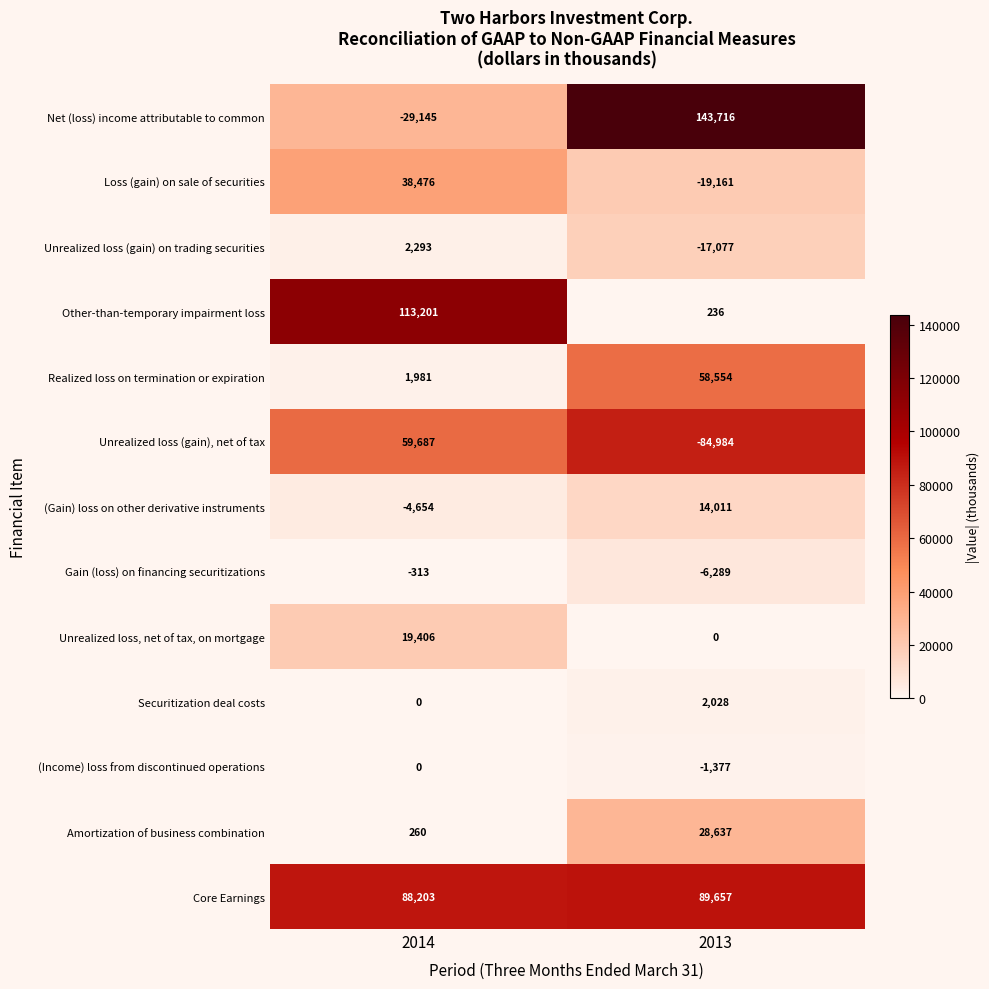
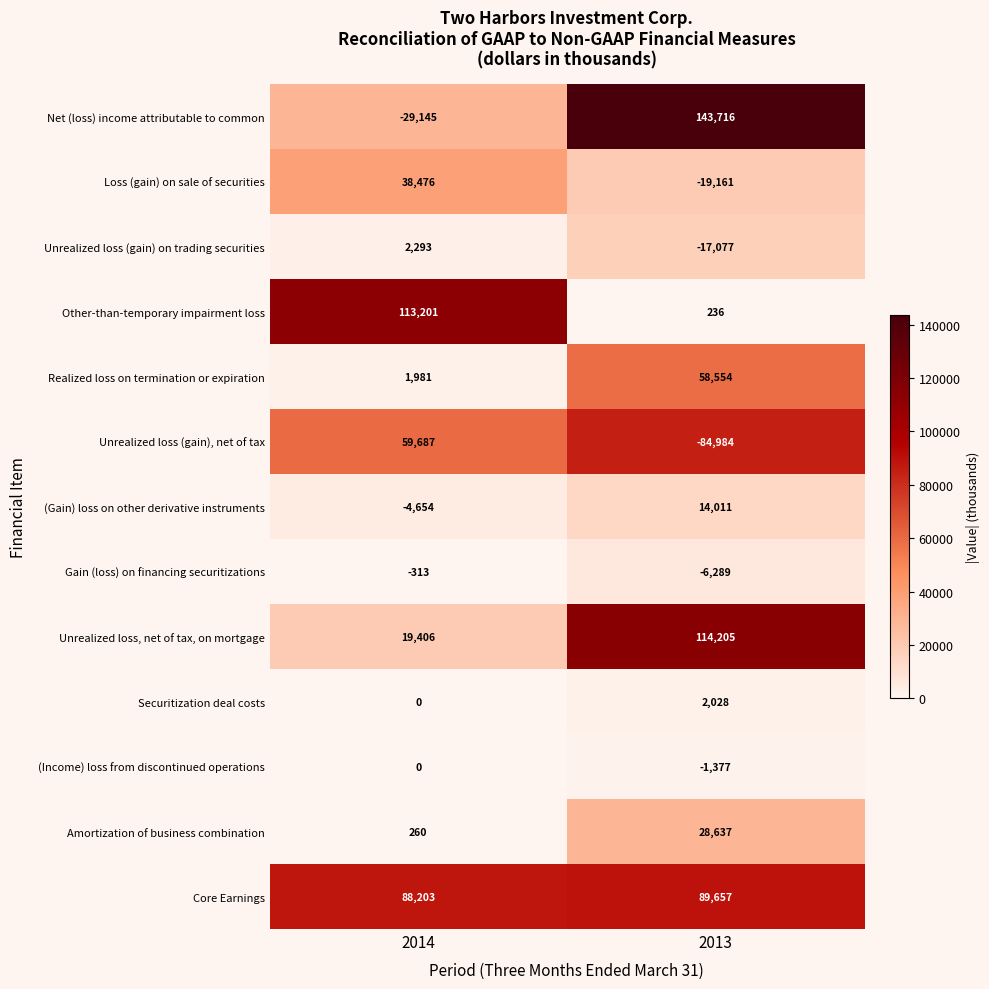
Unrealized loss, net of tax, on mortgage, 2013: 0 -> 114,205
